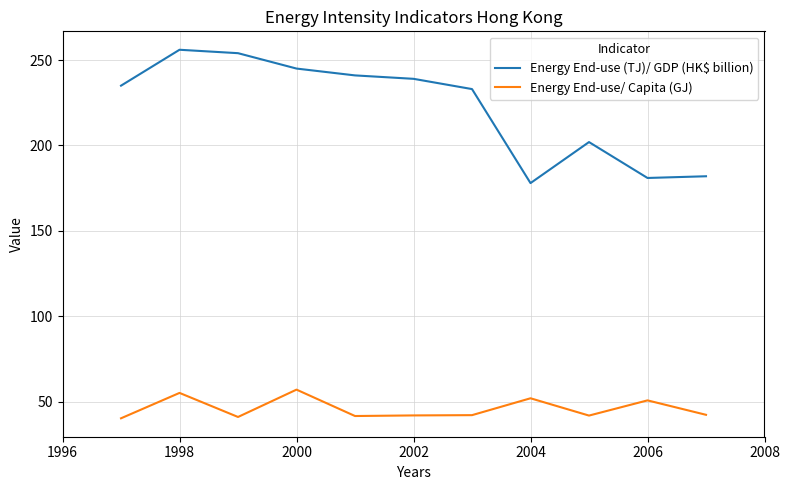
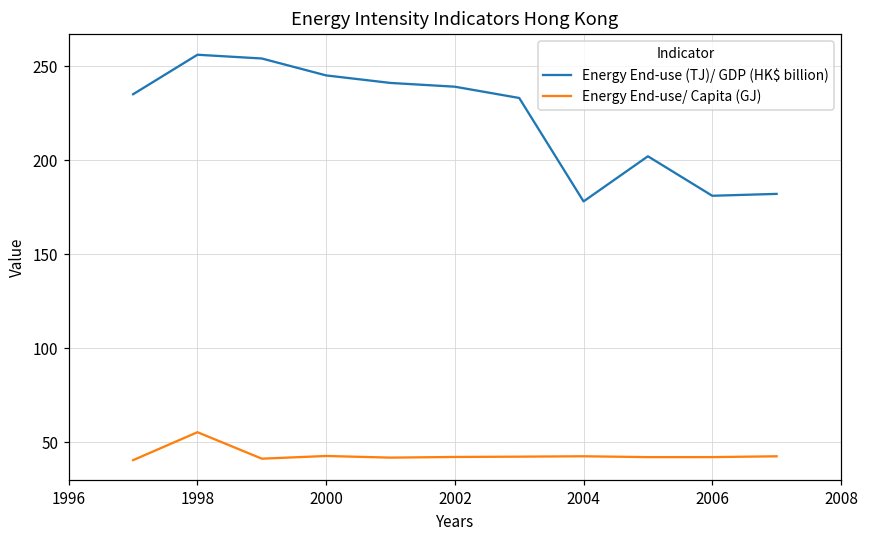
Energy End-use/ Capita (GJ), 2000: 57 -> 43
Energy End-use/ Capita (GJ), 2004: 52 -> 42
Energy End-use/ Capita (GJ), 2006: 51 -> 42
